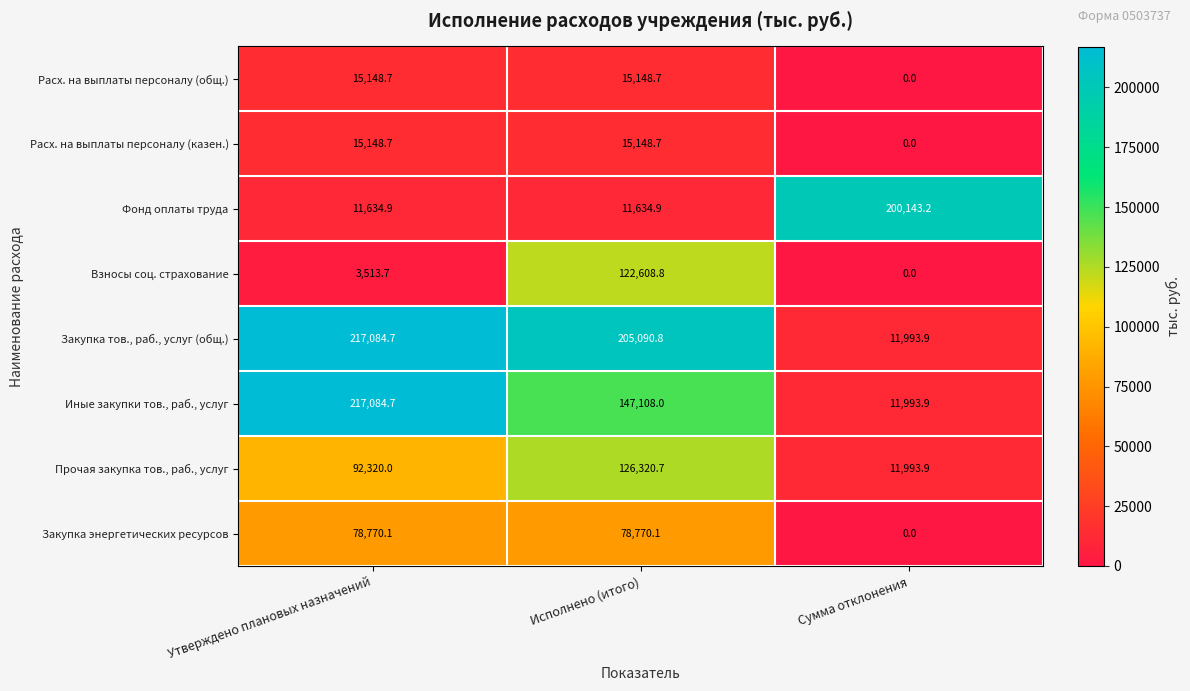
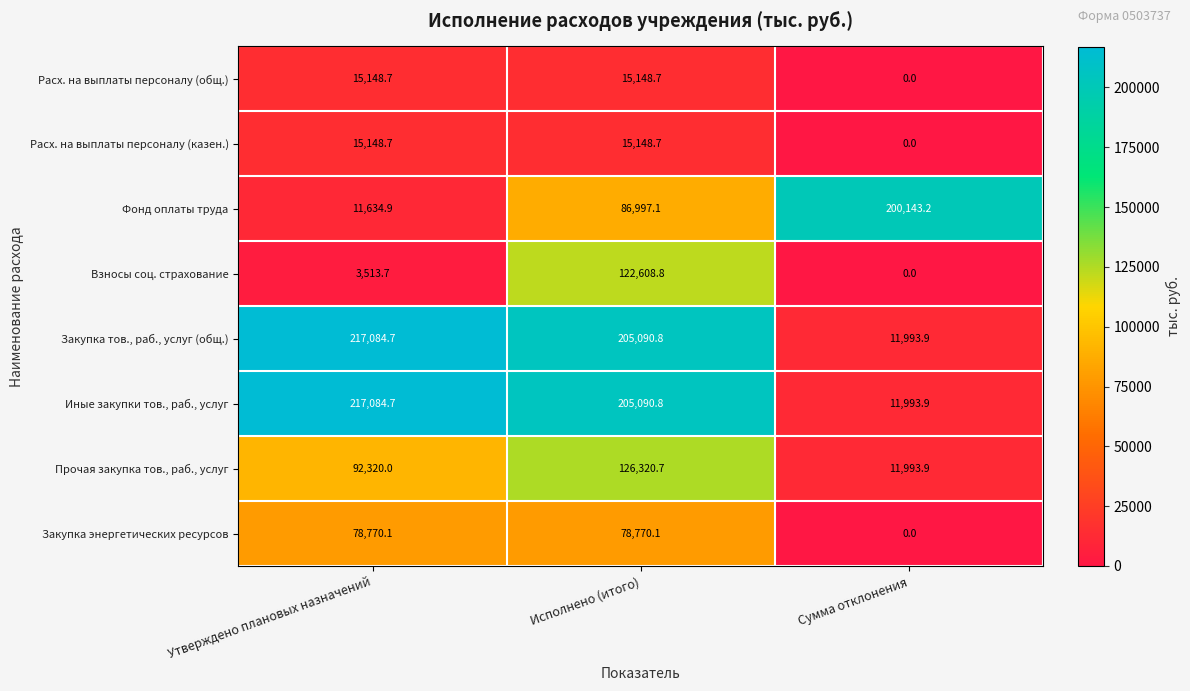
Фонд оплаты труда, Исполнено (итого): 11,634.9 -> 86,997.1
Иные закупки тов., раб., услуг, Исполнено (итого): 147,108.0 -> 205,090.8
